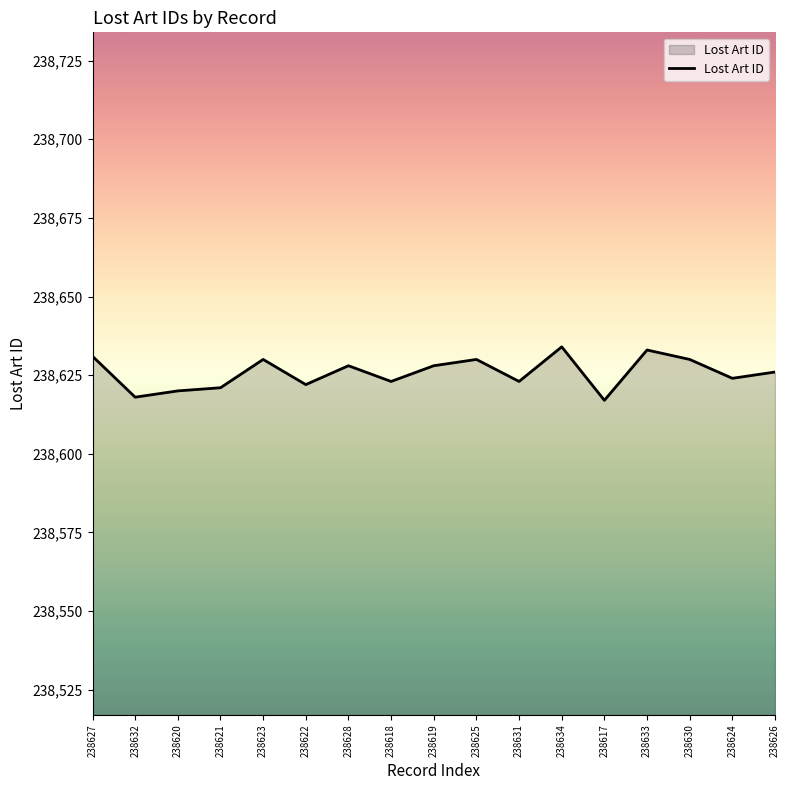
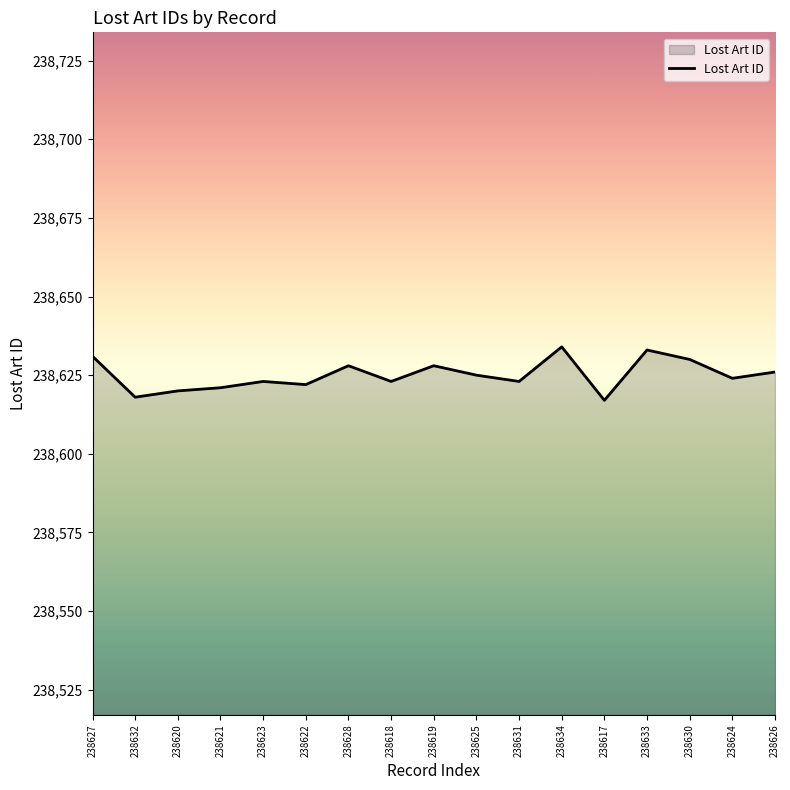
238623: 238,630 -> 238,623
238625: 238,630 -> 238,625
